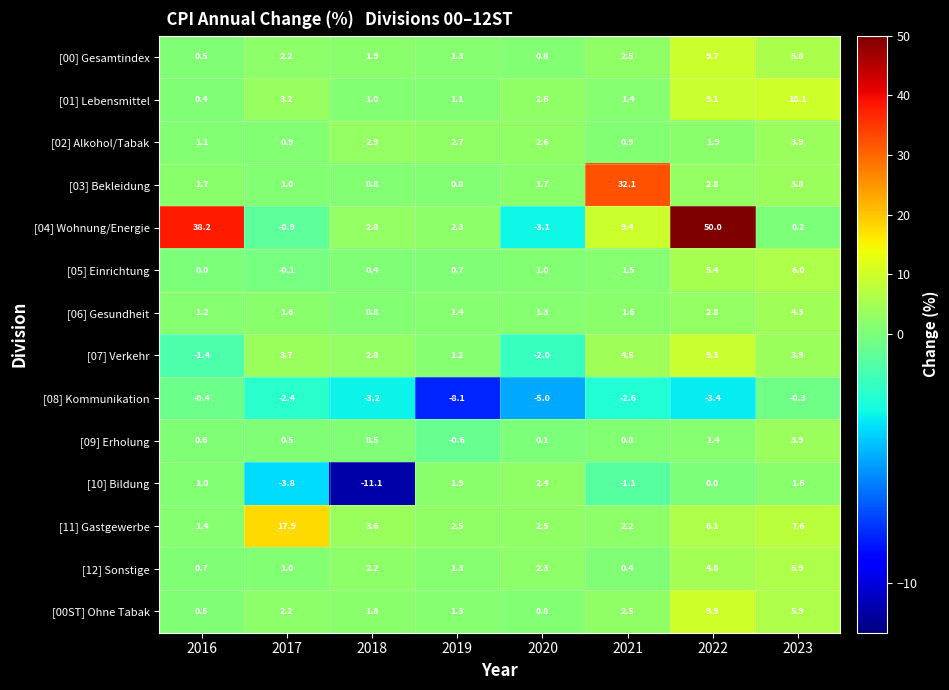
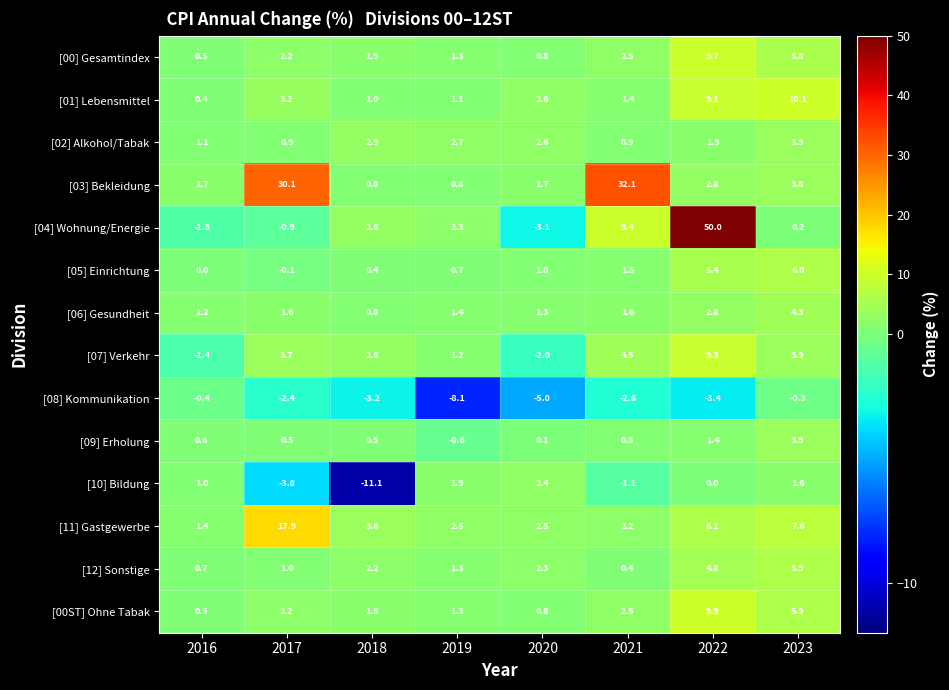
[03] Bekleidung, 2017: 1.0 -> 30.1
[04] Wohnung/Energie, 2016: 38.2 -> -1.3
